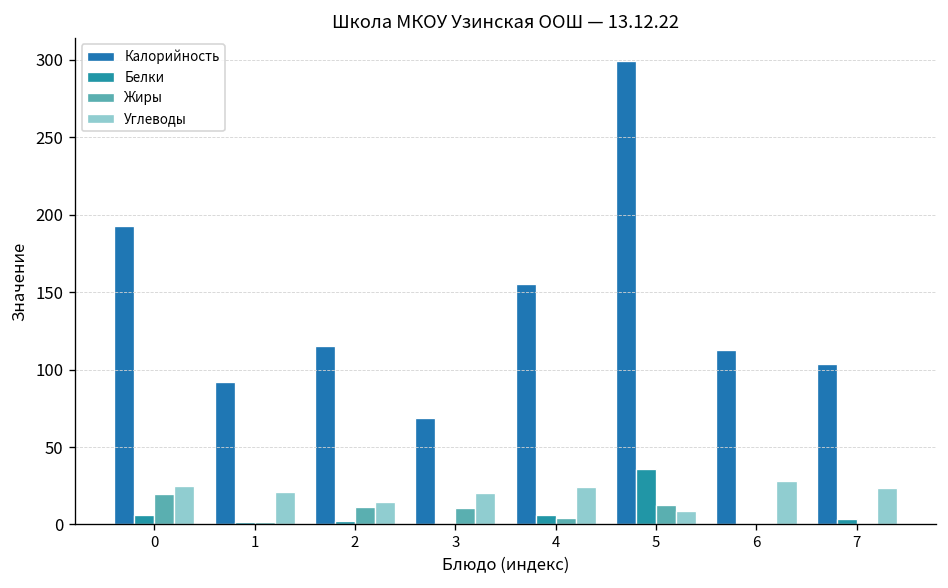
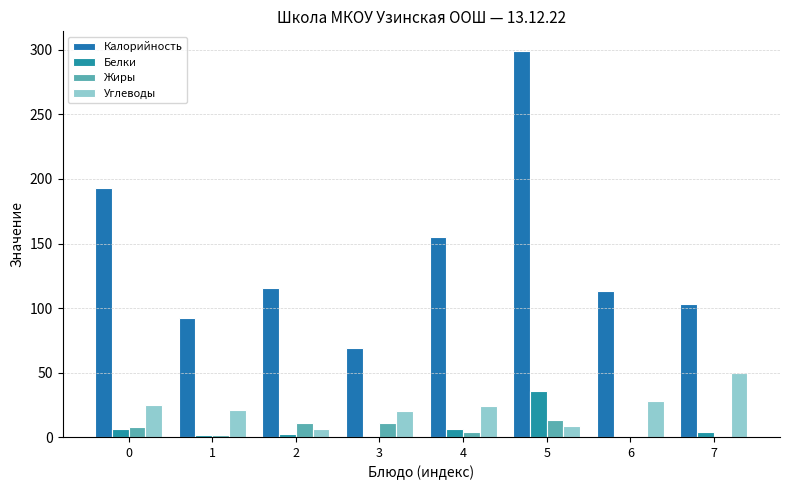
Жиры, 0: 20 -> 8
Углеводы, 2: 14 -> 7
Углеводы, 7: 23 -> 50
